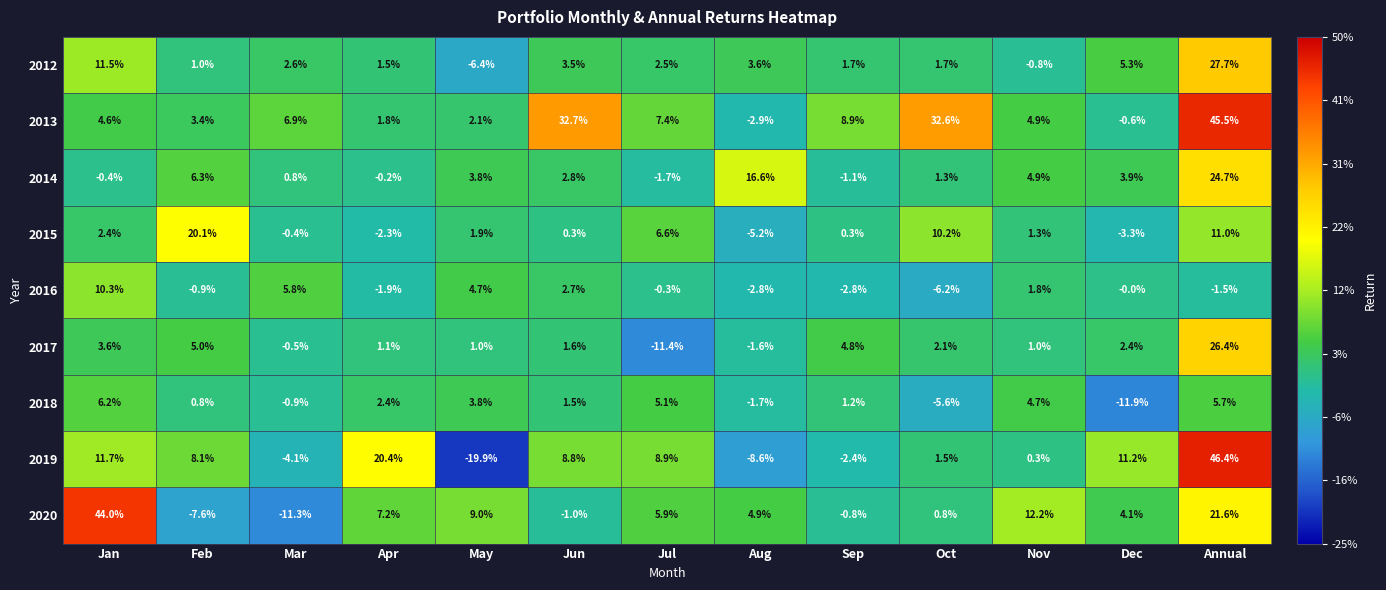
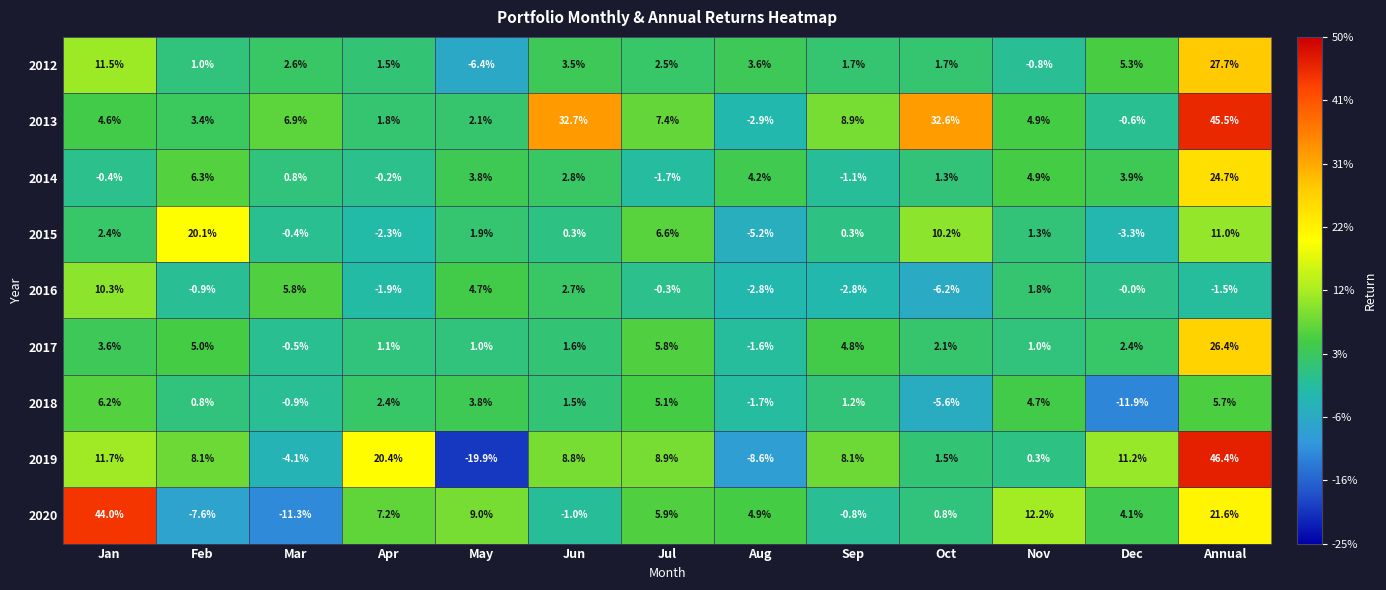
2014, Aug: 16.6% -> 4.2%
2017, Jul: -11.4% -> 5.8%
2019, Sep: -2.4% -> 8.1%
